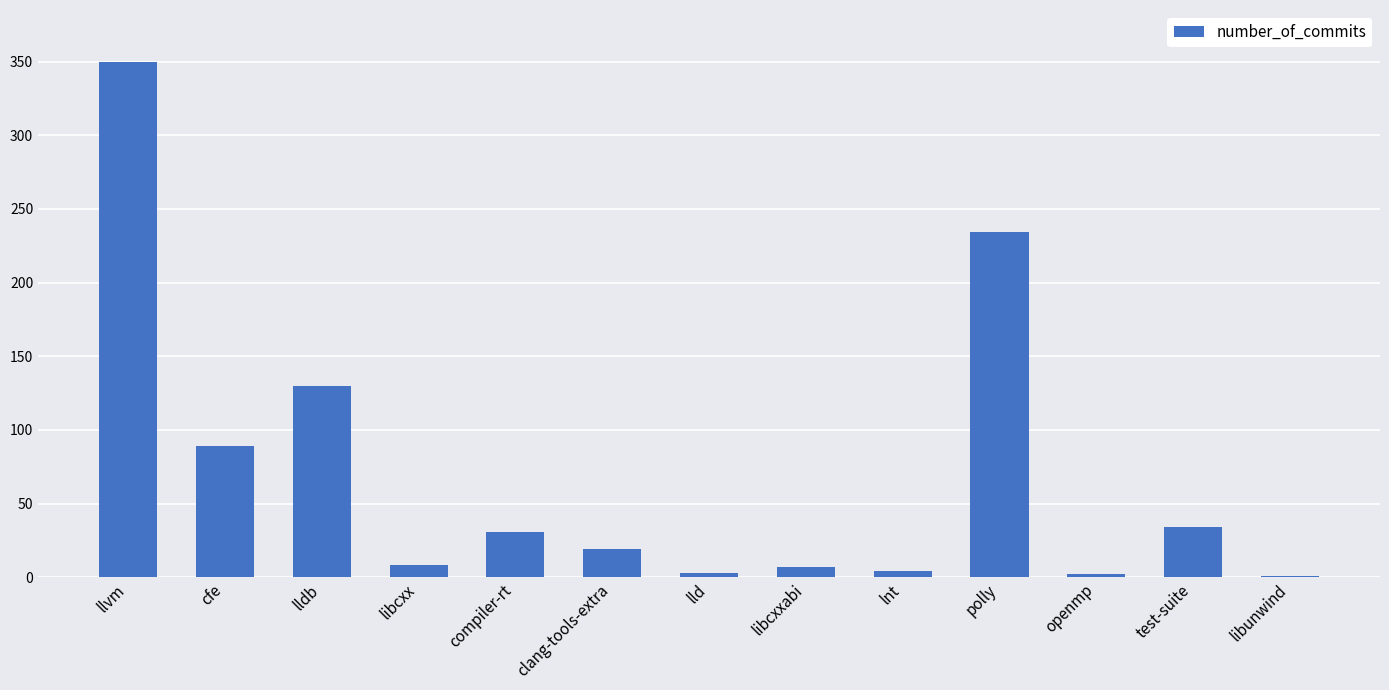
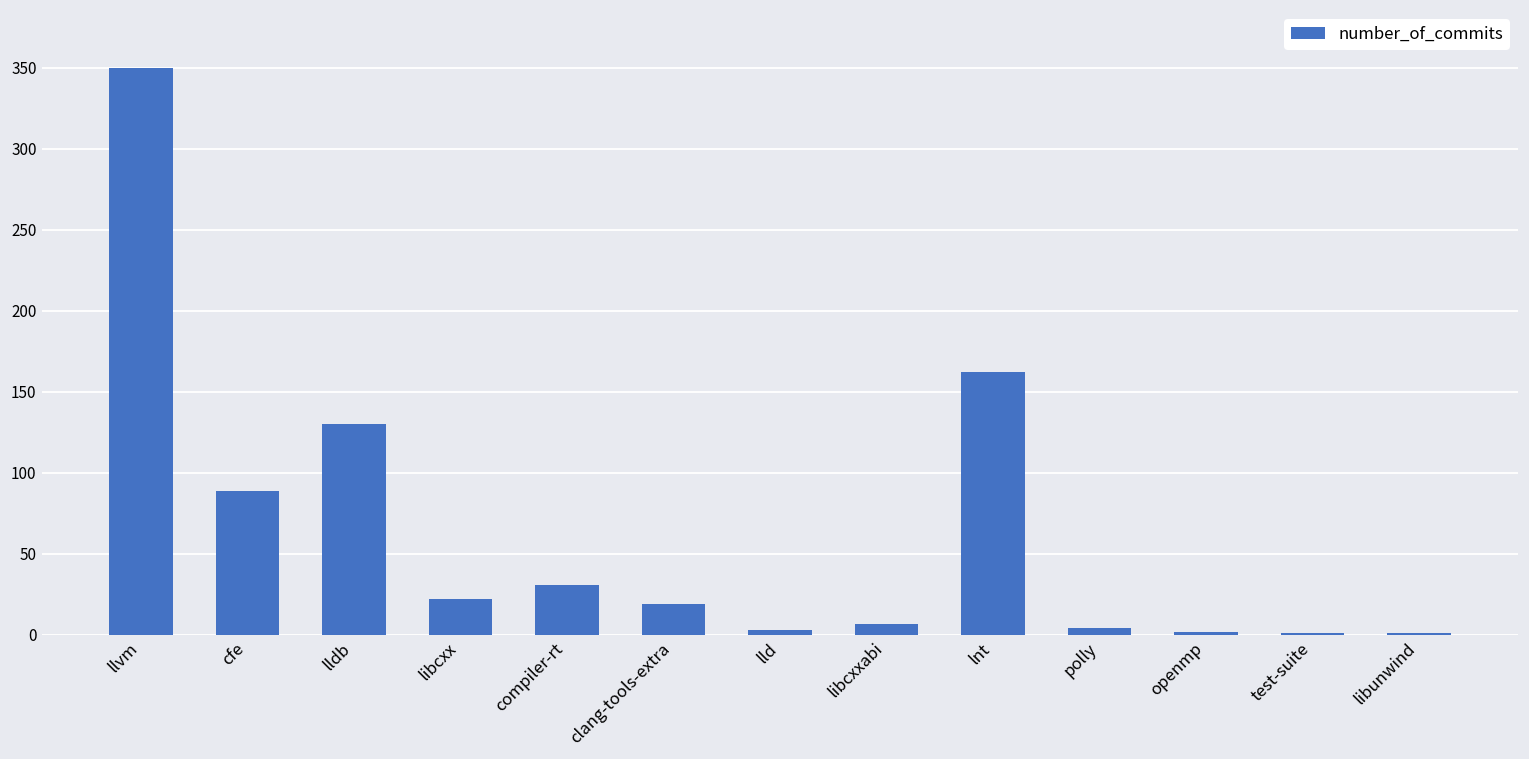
libcxx: 8 -> 22
lnt: 4 -> 162
polly: 234 -> 4
test-suite: 34 -> 1
